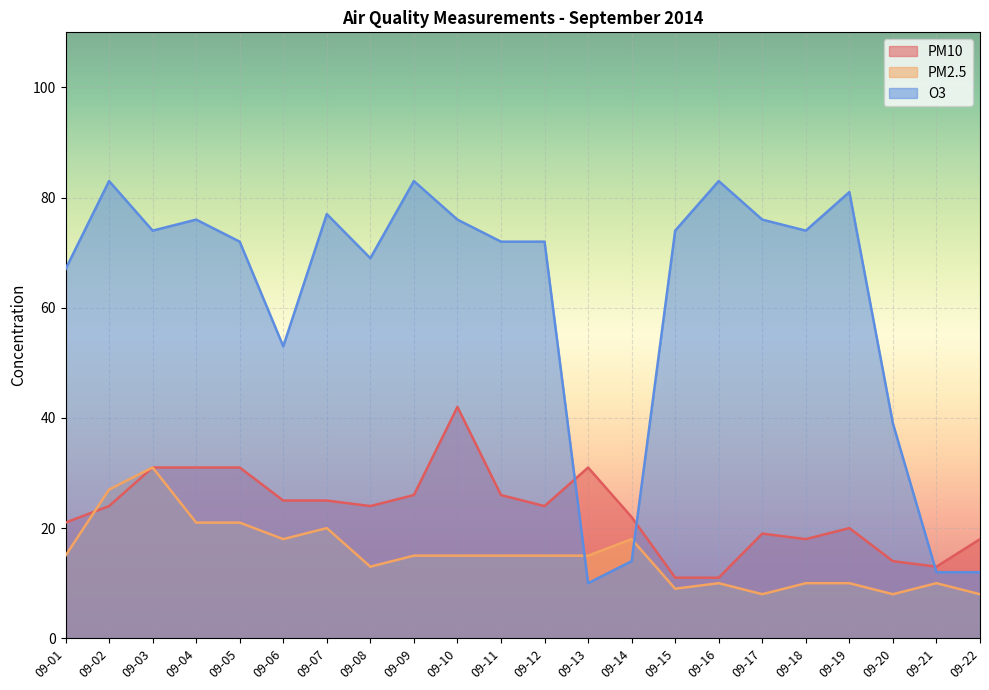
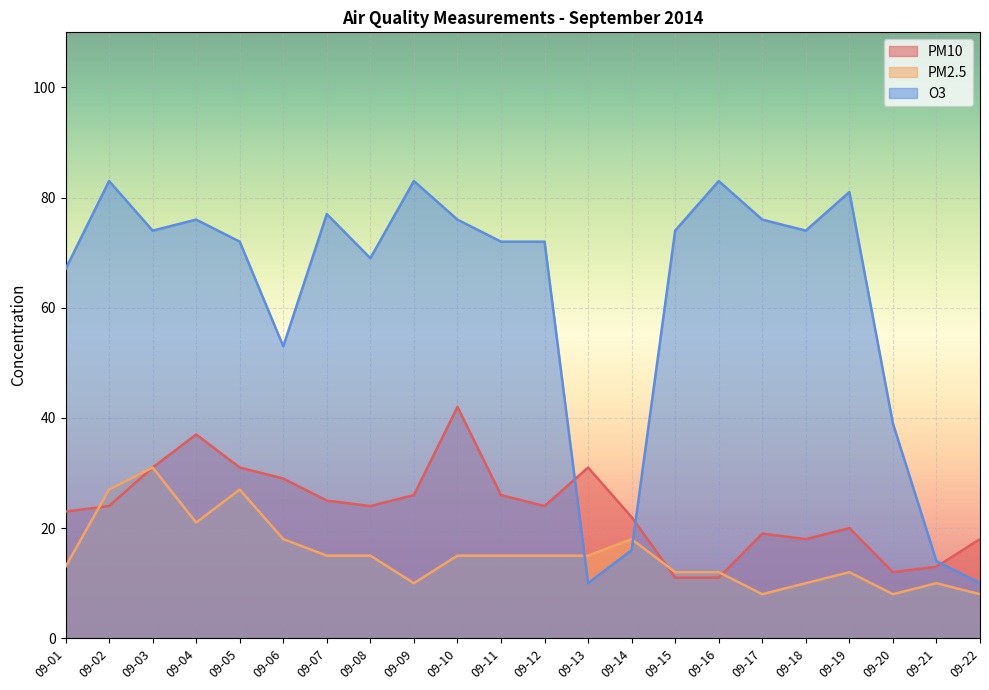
PM10, 09-01: 21 -> 23
PM2.5, 09-01: 15 -> 13
PM10, 09-04: 31 -> 37
PM2.5, 09-05: 21 -> 27
PM10, 09-06: 25 -> 29
PM2.5, 09-07: 20 -> 15
PM2.5, 09-08: 13 -> 15
PM2.5, 09-09: 15 -> 10
O3, 09-14: 14 -> 16
PM2.5, 09-15: 9 -> 12
PM2.5, 09-16: 10 -> 12
PM2.5, 09-19: 10 -> 12
PM10, 09-20: 14 -> 12
O3, 09-21: 12 -> 14
O3, 09-22: 12 -> 10
